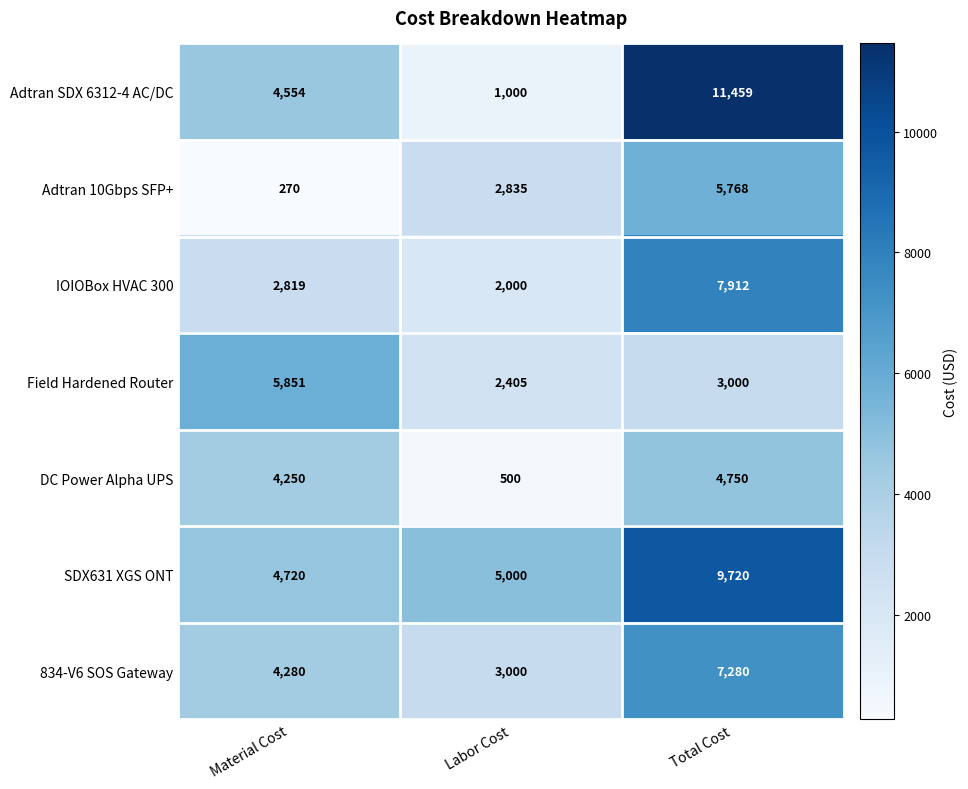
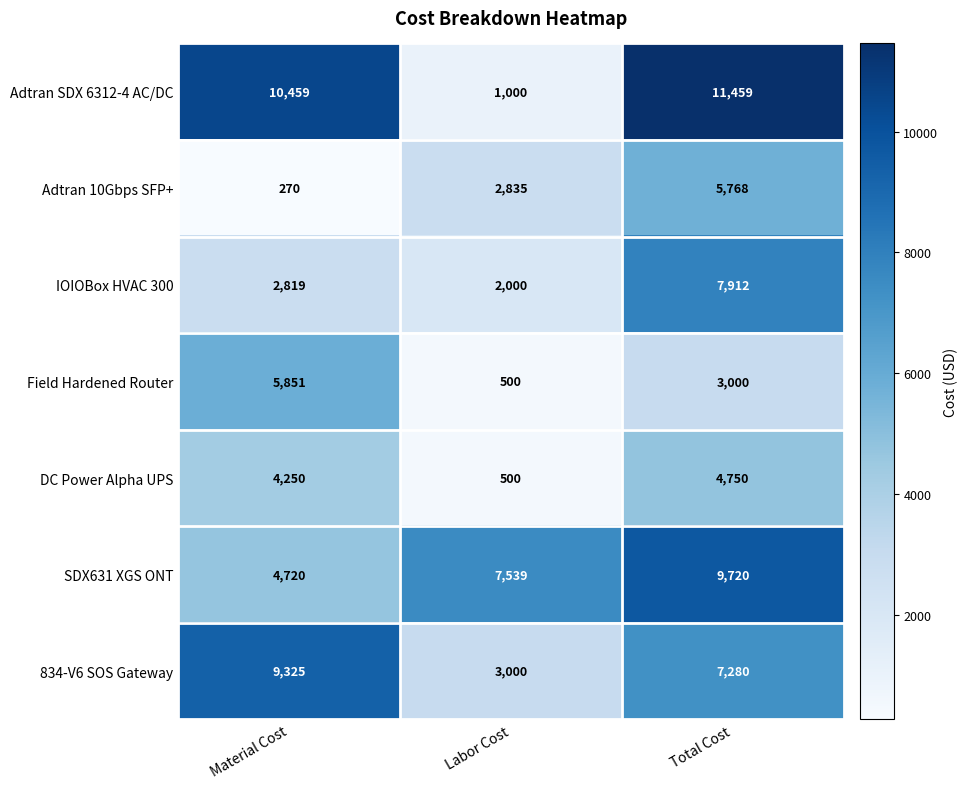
Adtran SDX 6312-4 AC/DC, Material Cost: 4,554 -> 10,459
Field Hardened Router, Labor Cost: 2,405 -> 500
SDX631 XGS ONT, Labor Cost: 5,000 -> 7,539
834-V6 SOS Gateway, Material Cost: 4,280 -> 9,325
